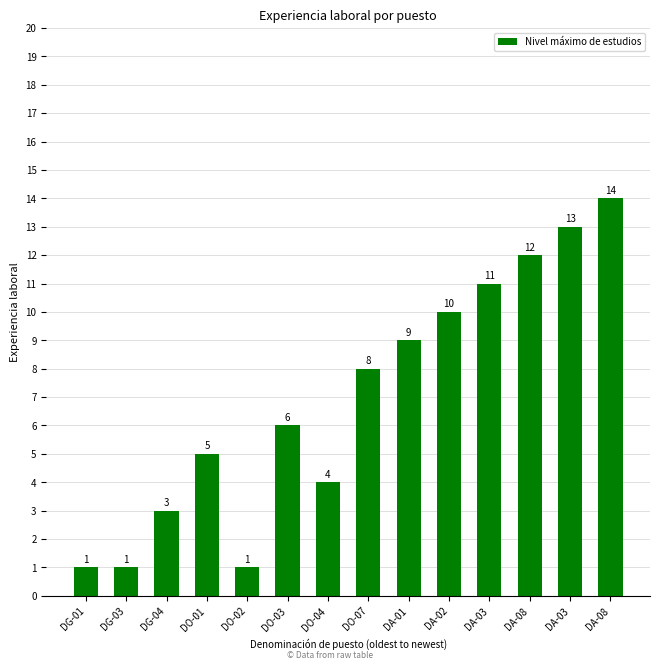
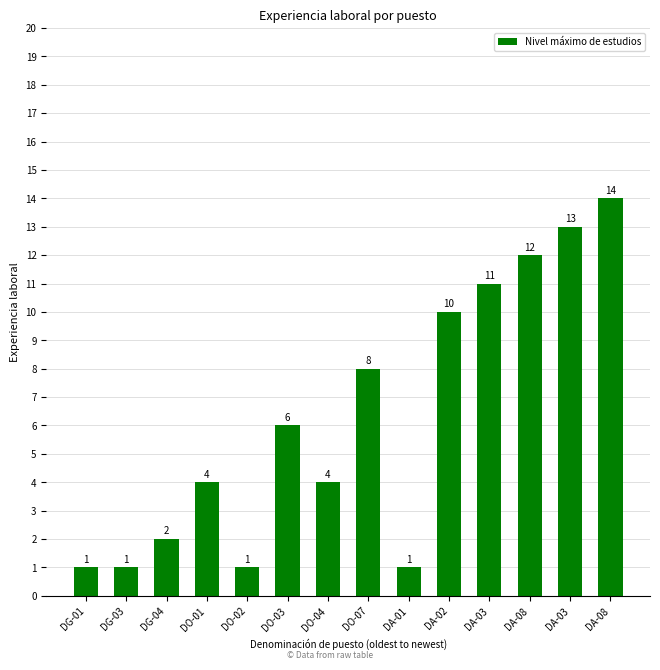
DG-04: 3 -> 2
DO-01: 5 -> 4
DA-01: 9 -> 1
